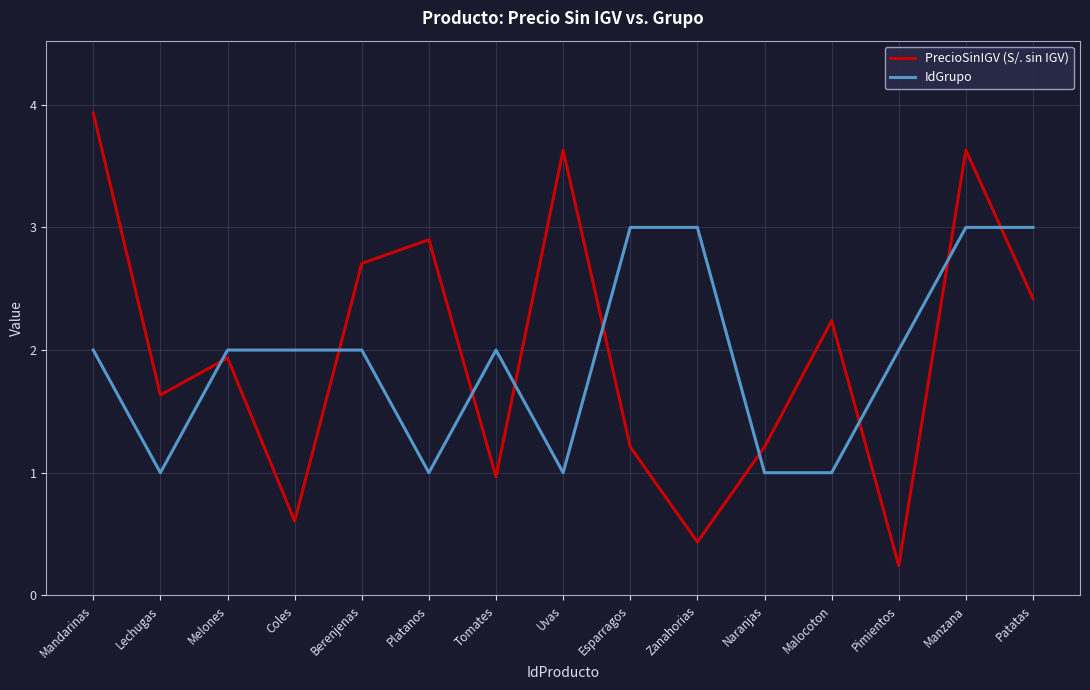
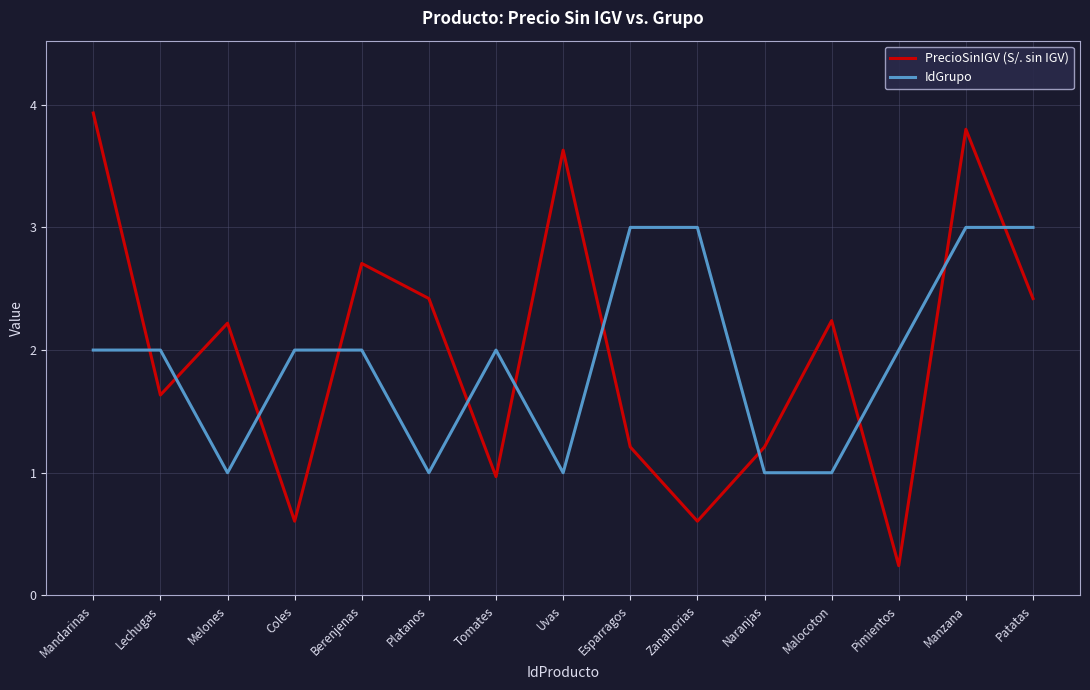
IdGrupo, Lechugas: 1 -> 2
PrecioSinIGV (S/. sin IGV), Melones: 1.94 -> 2.22
IdGrupo, Melones: 2 -> 1
PrecioSinIGV (S/. sin IGV), Platanos: 2.90 -> 2.42
PrecioSinIGV (S/. sin IGV), Zanahorias: 0.44 -> 0.61
PrecioSinIGV (S/. sin IGV), Manzana: 3.63 -> 3.80
